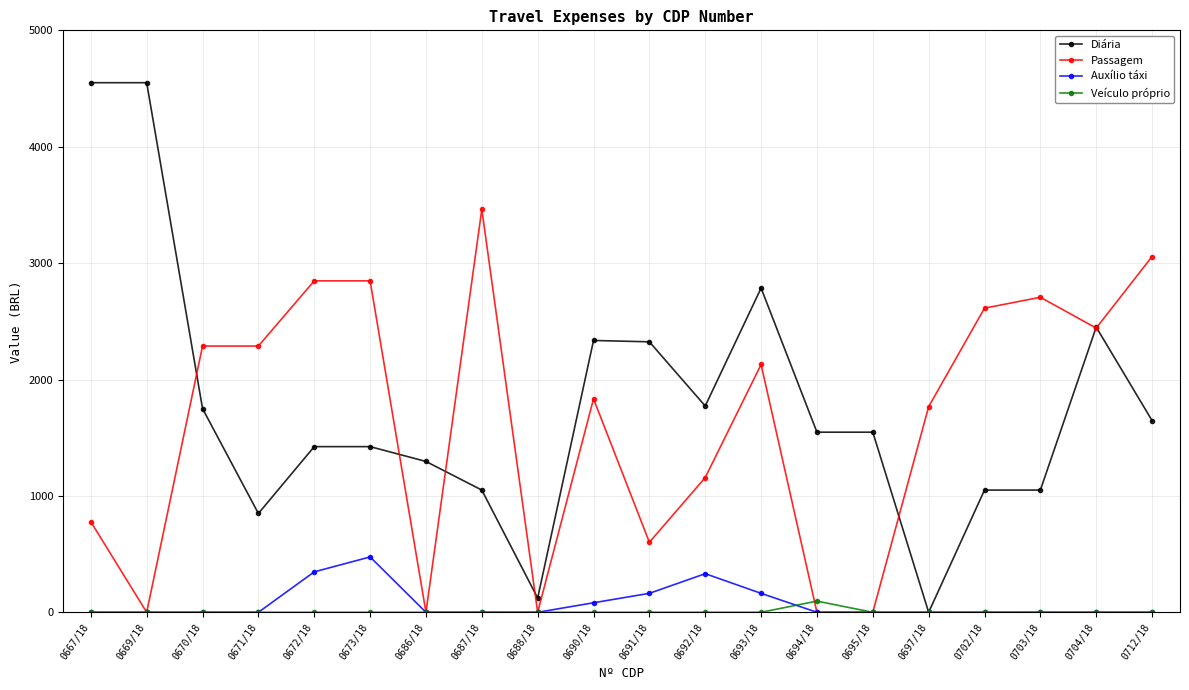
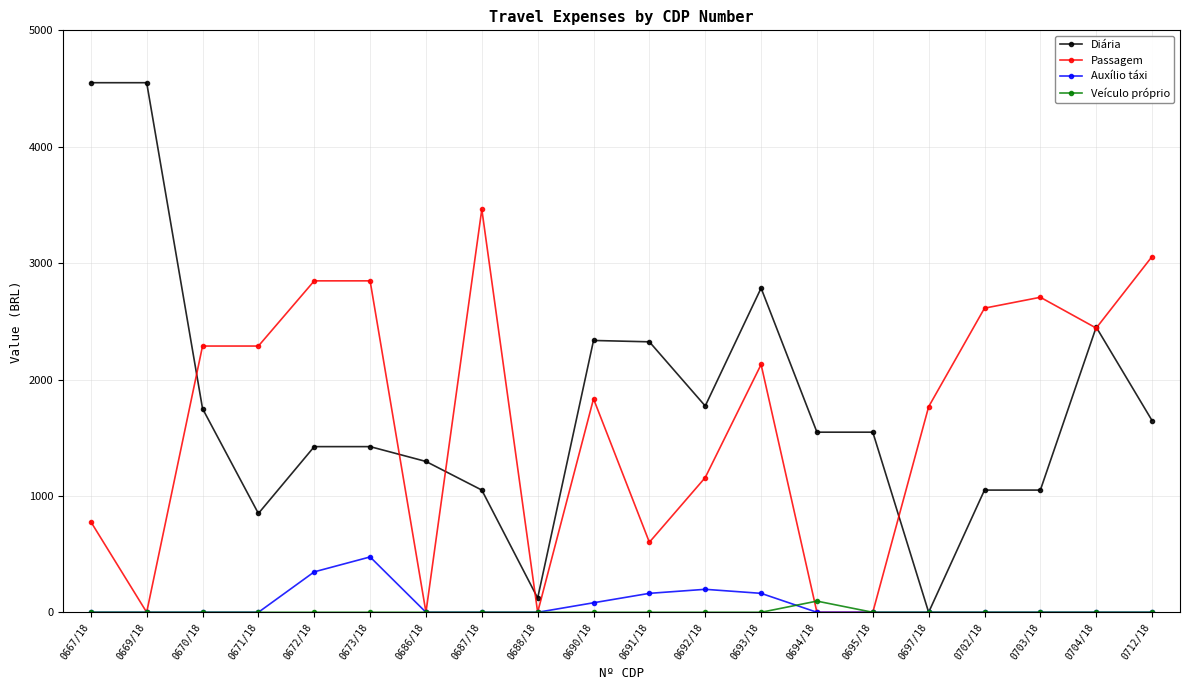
Auxílio táxi, 0692/18: 330 -> 200
